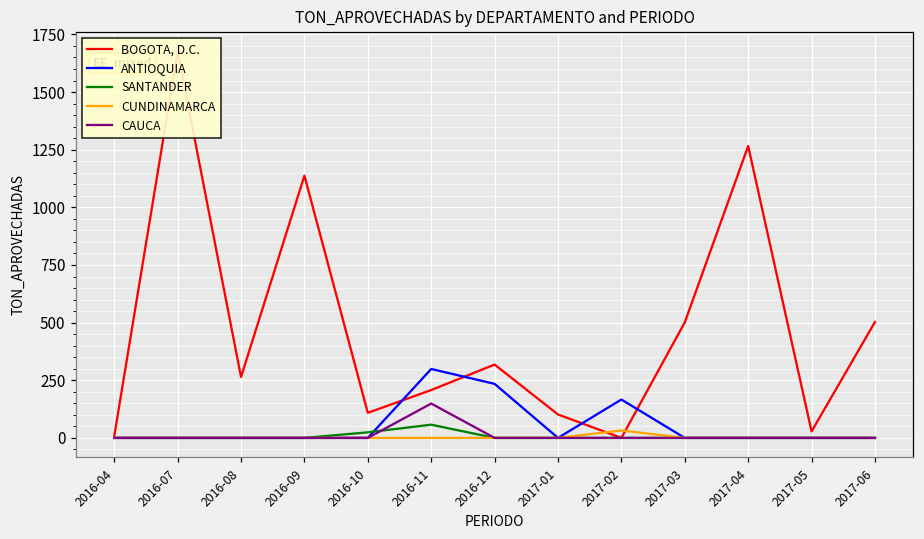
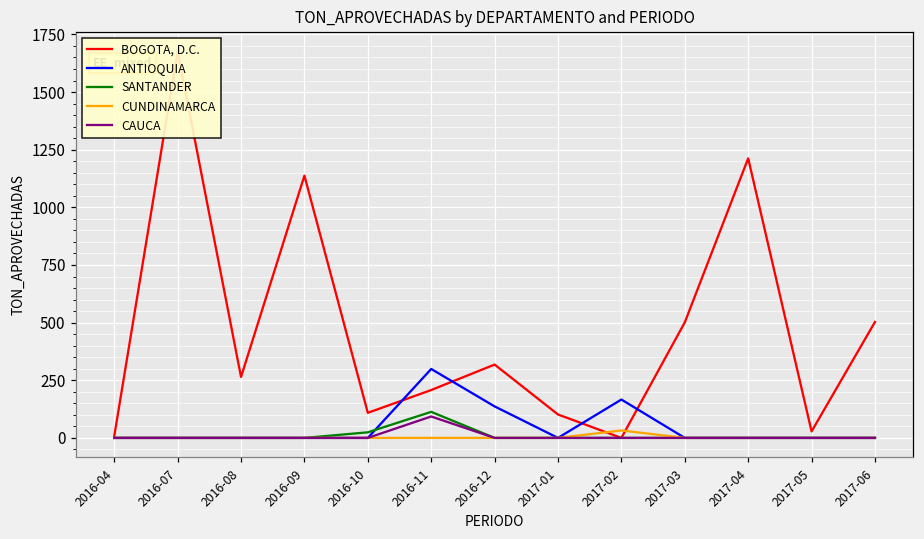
SANTANDER, 2016-11: 60 -> 110
CAUCA, 2016-11: 150 -> 90
ANTIOQUIA, 2016-12: 230 -> 140
BOGOTA, D.C., 2017-04: 1270 -> 1210
